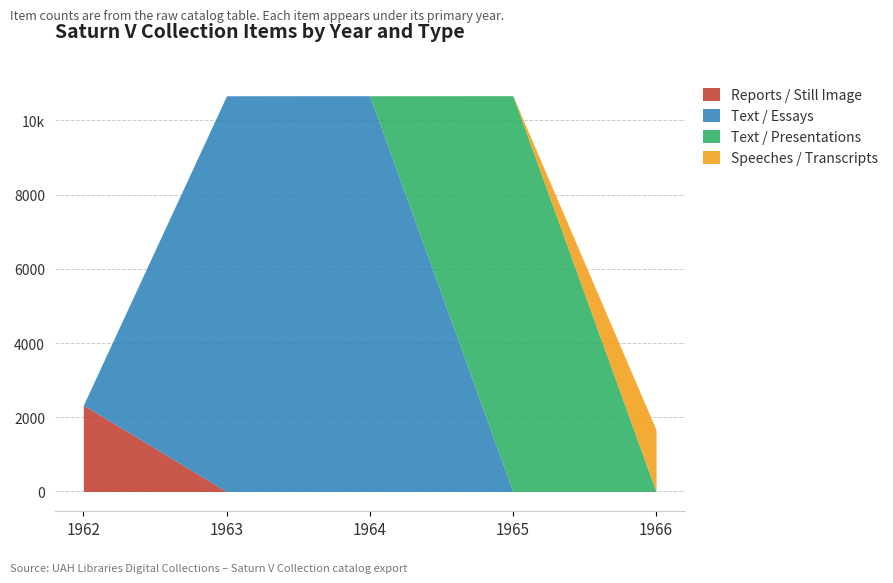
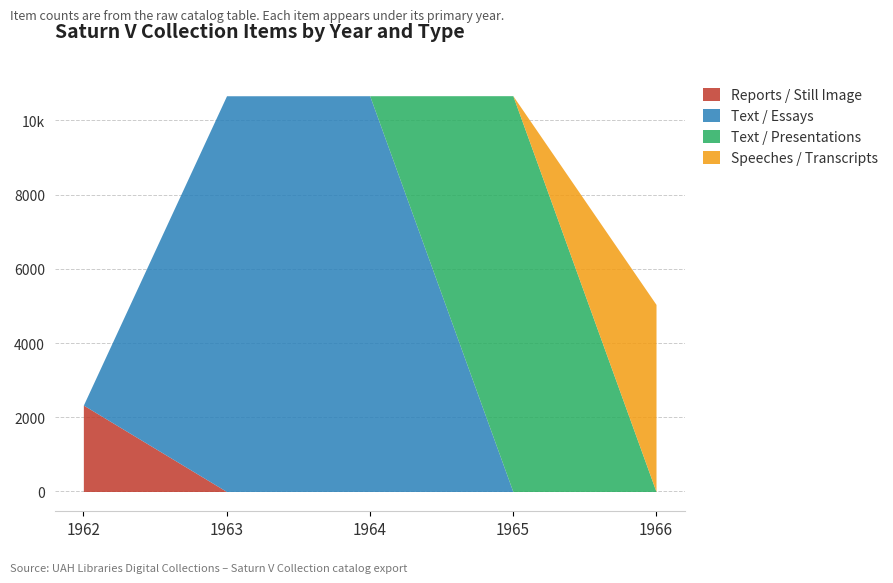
Speeches / Transcripts, 1966: 1700 -> 5000
